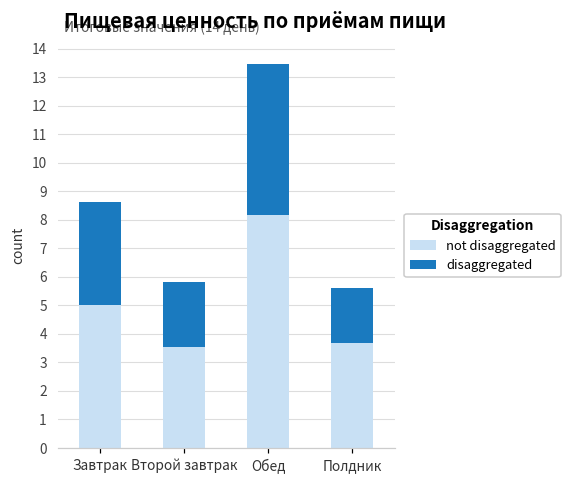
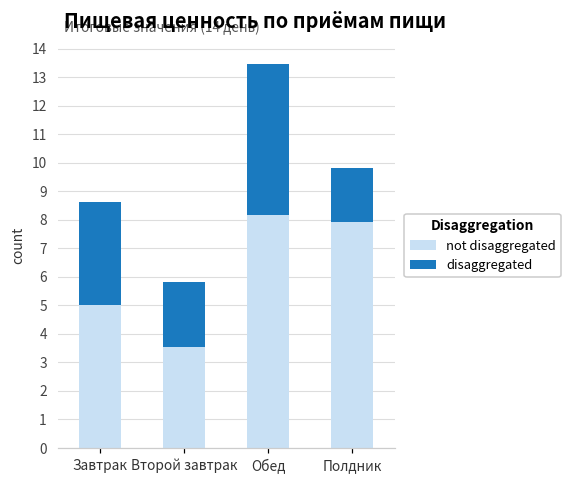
not disaggregated, Полдник: 3.7 -> 7.9
